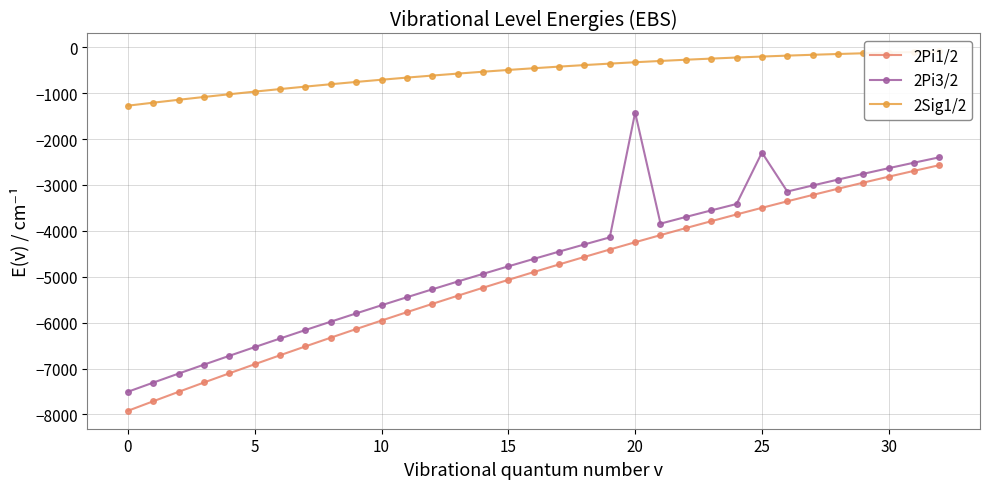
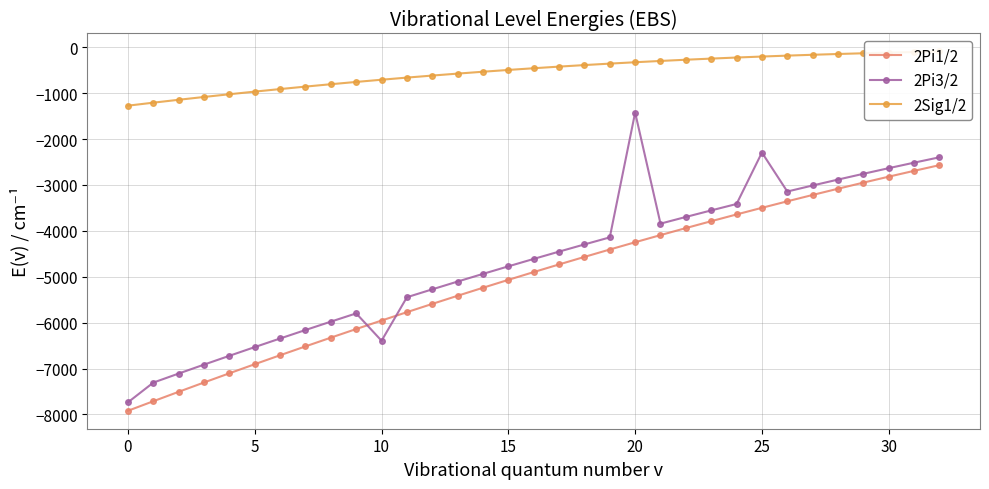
2Pi3/2, 0: -7500 -> -7700
2Pi3/2, 10: -5600 -> -6400
